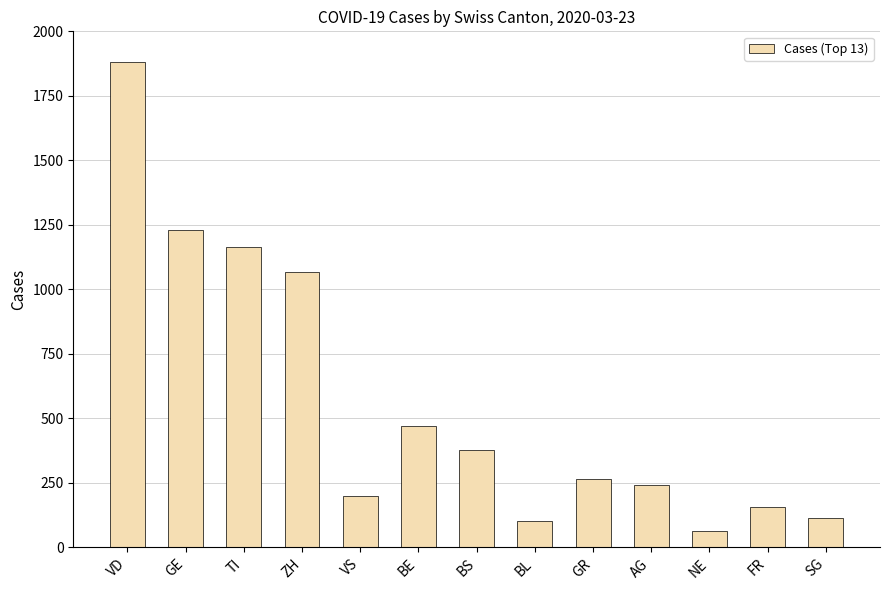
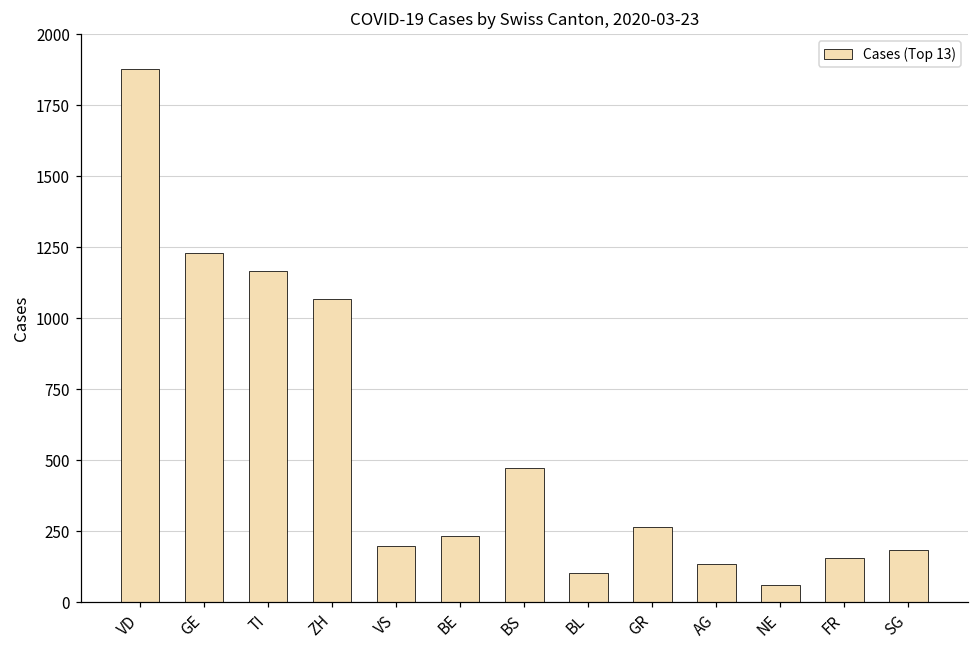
BE: 470 -> 230
BS: 380 -> 470
AG: 240 -> 130
SG: 110 -> 190
